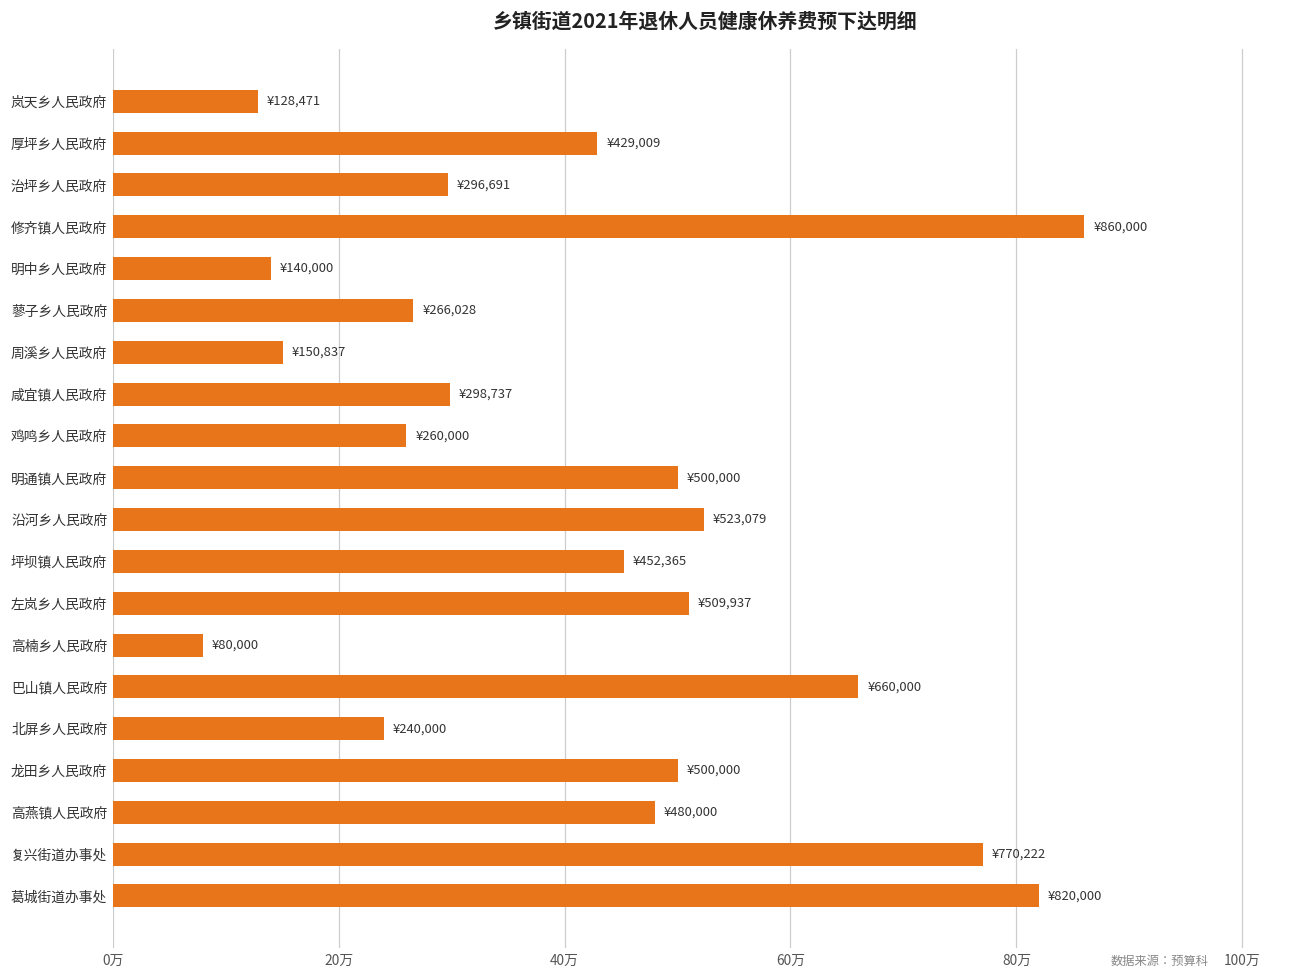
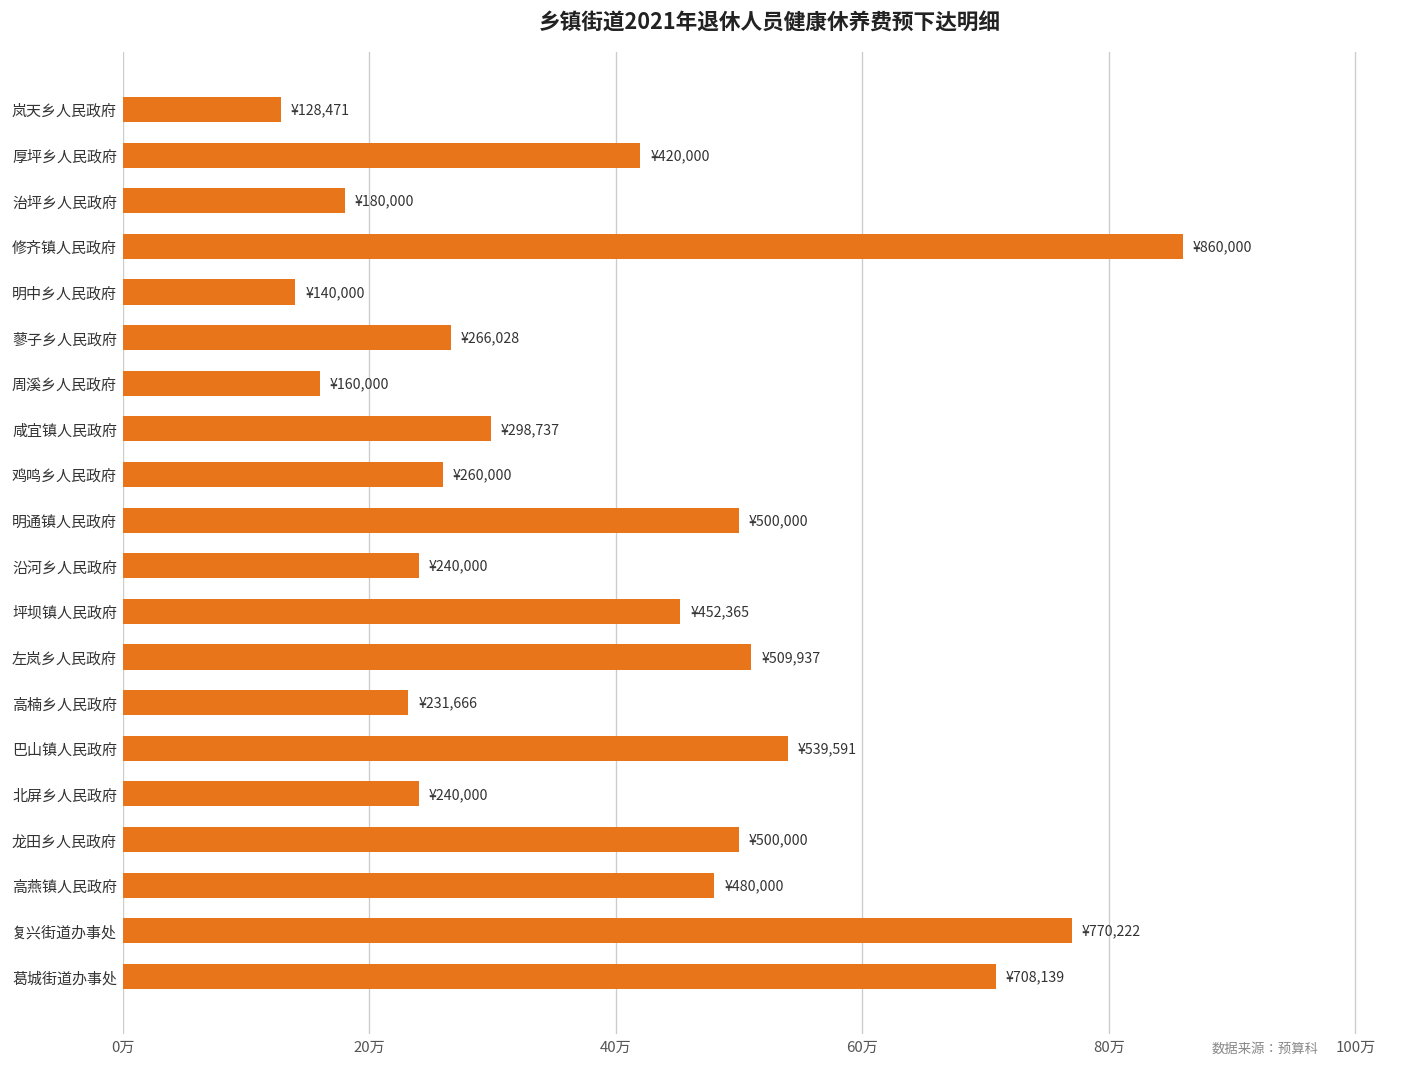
厚坪乡人民政府: ¥429,009 -> ¥420,000
治坪乡人民政府: ¥296,691 -> ¥180,000
周溪乡人民政府: ¥150,837 -> ¥160,000
沿河乡人民政府: ¥523,079 -> ¥240,000
高楠乡人民政府: ¥80,000 -> ¥231,666
巴山镇人民政府: ¥660,000 -> ¥539,591
葛城街道办事处: ¥820,000 -> ¥708,139
